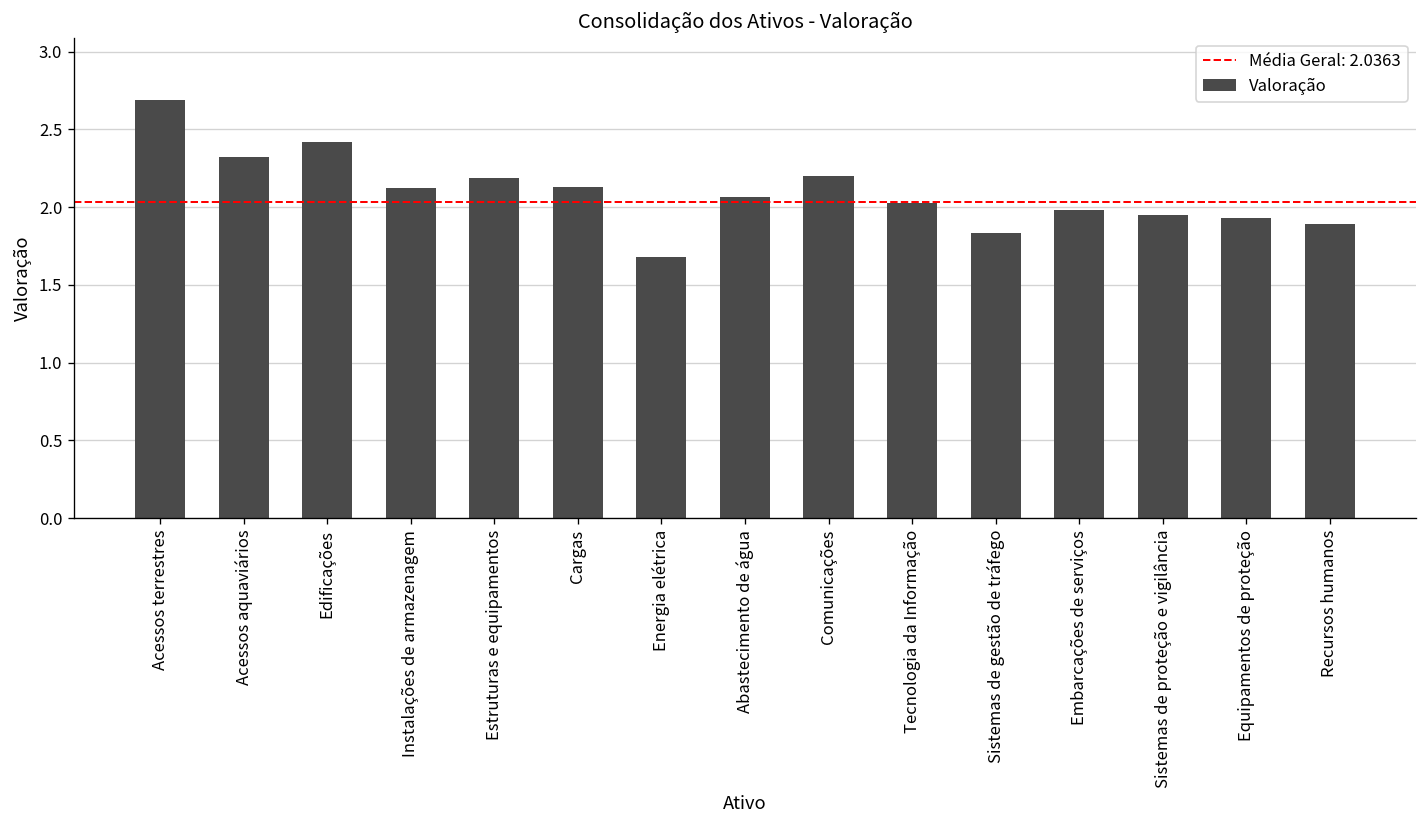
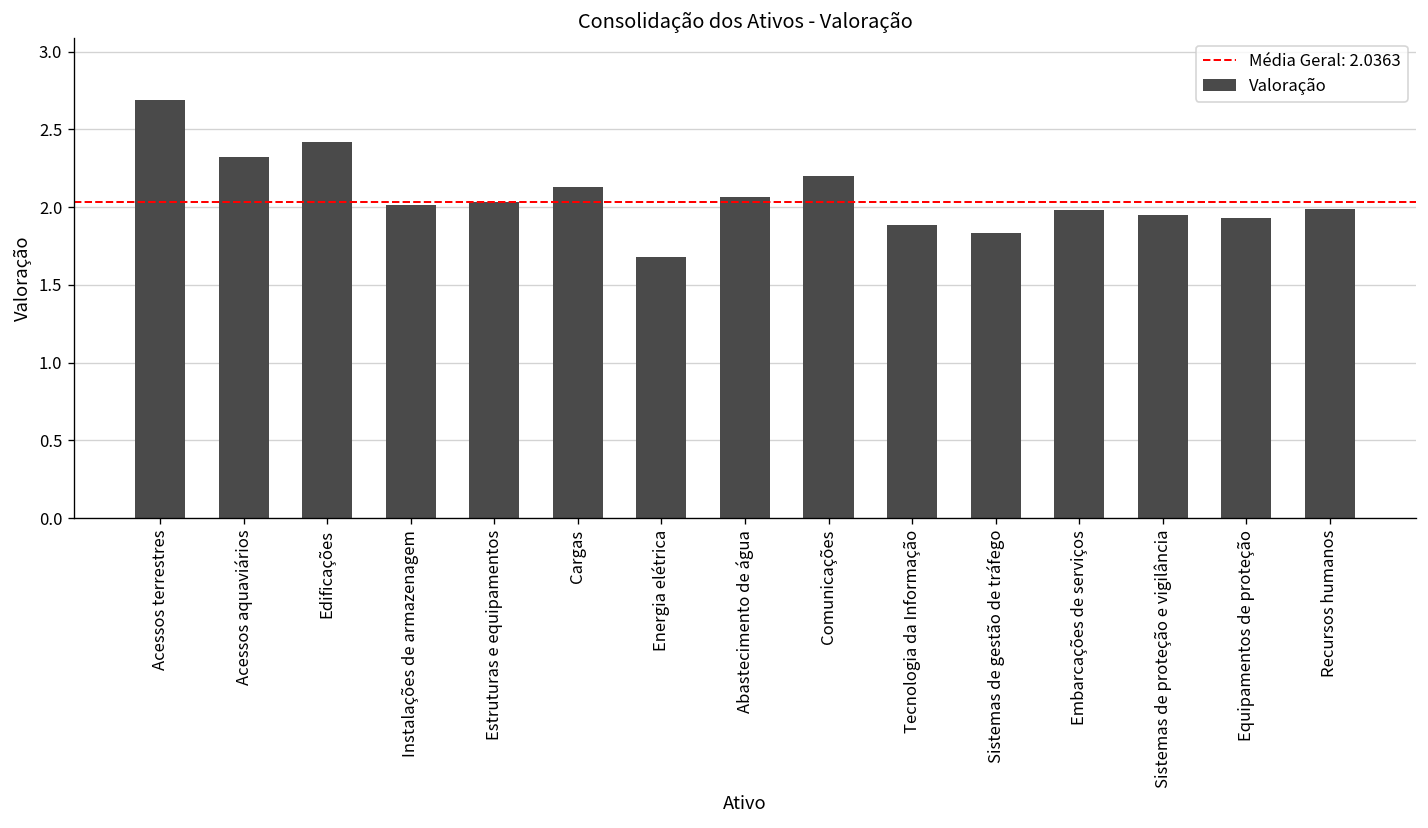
Instalações de armazenagem: 2.12 -> 2.01
Estruturas e equipamentos: 2.18 -> 2.03
Tecnologia da Informação: 2.02 -> 1.89
Recursos humanos: 1.89 -> 1.99
